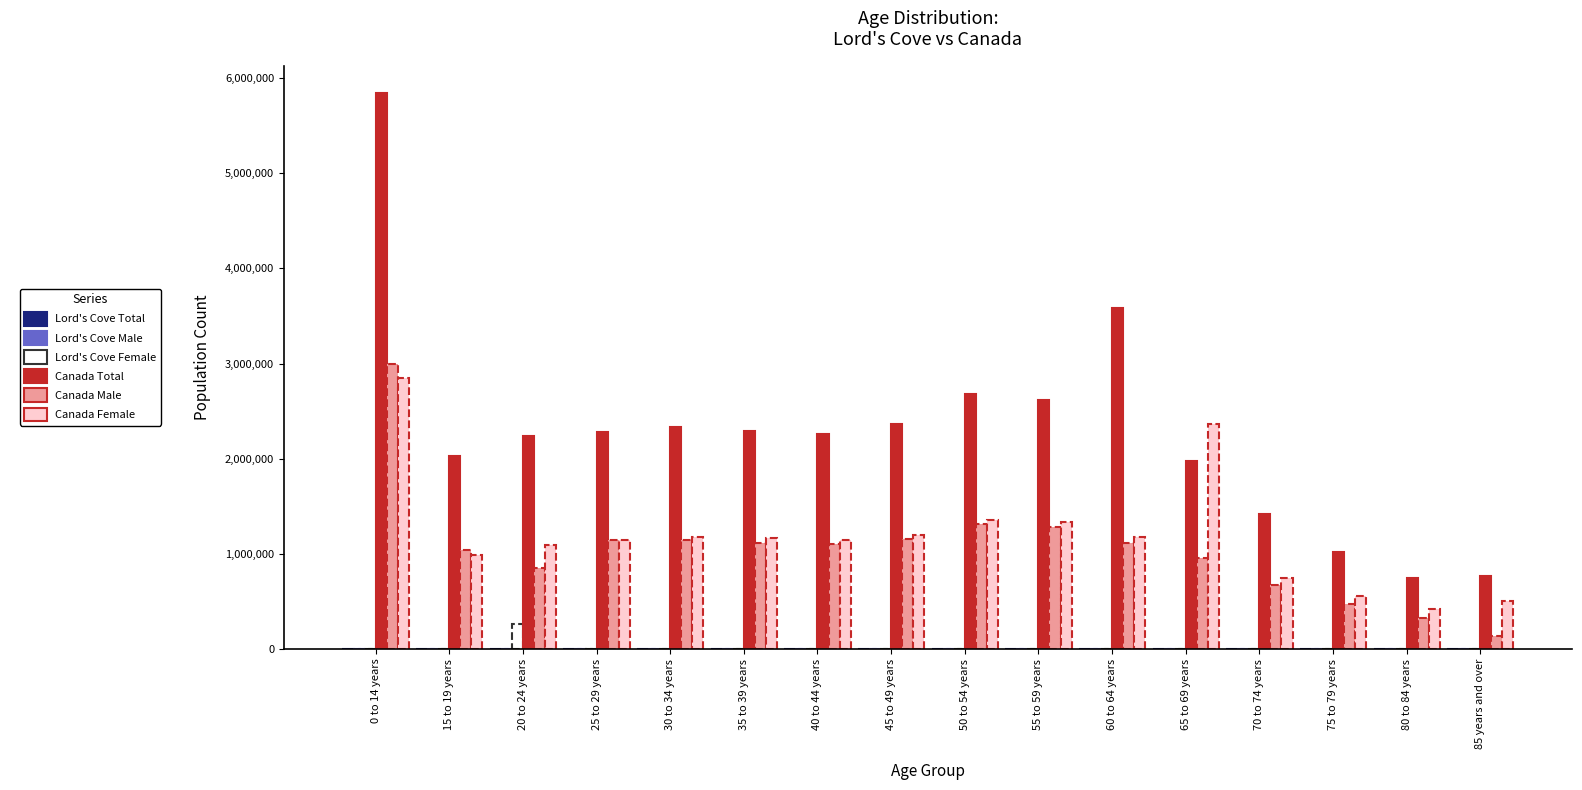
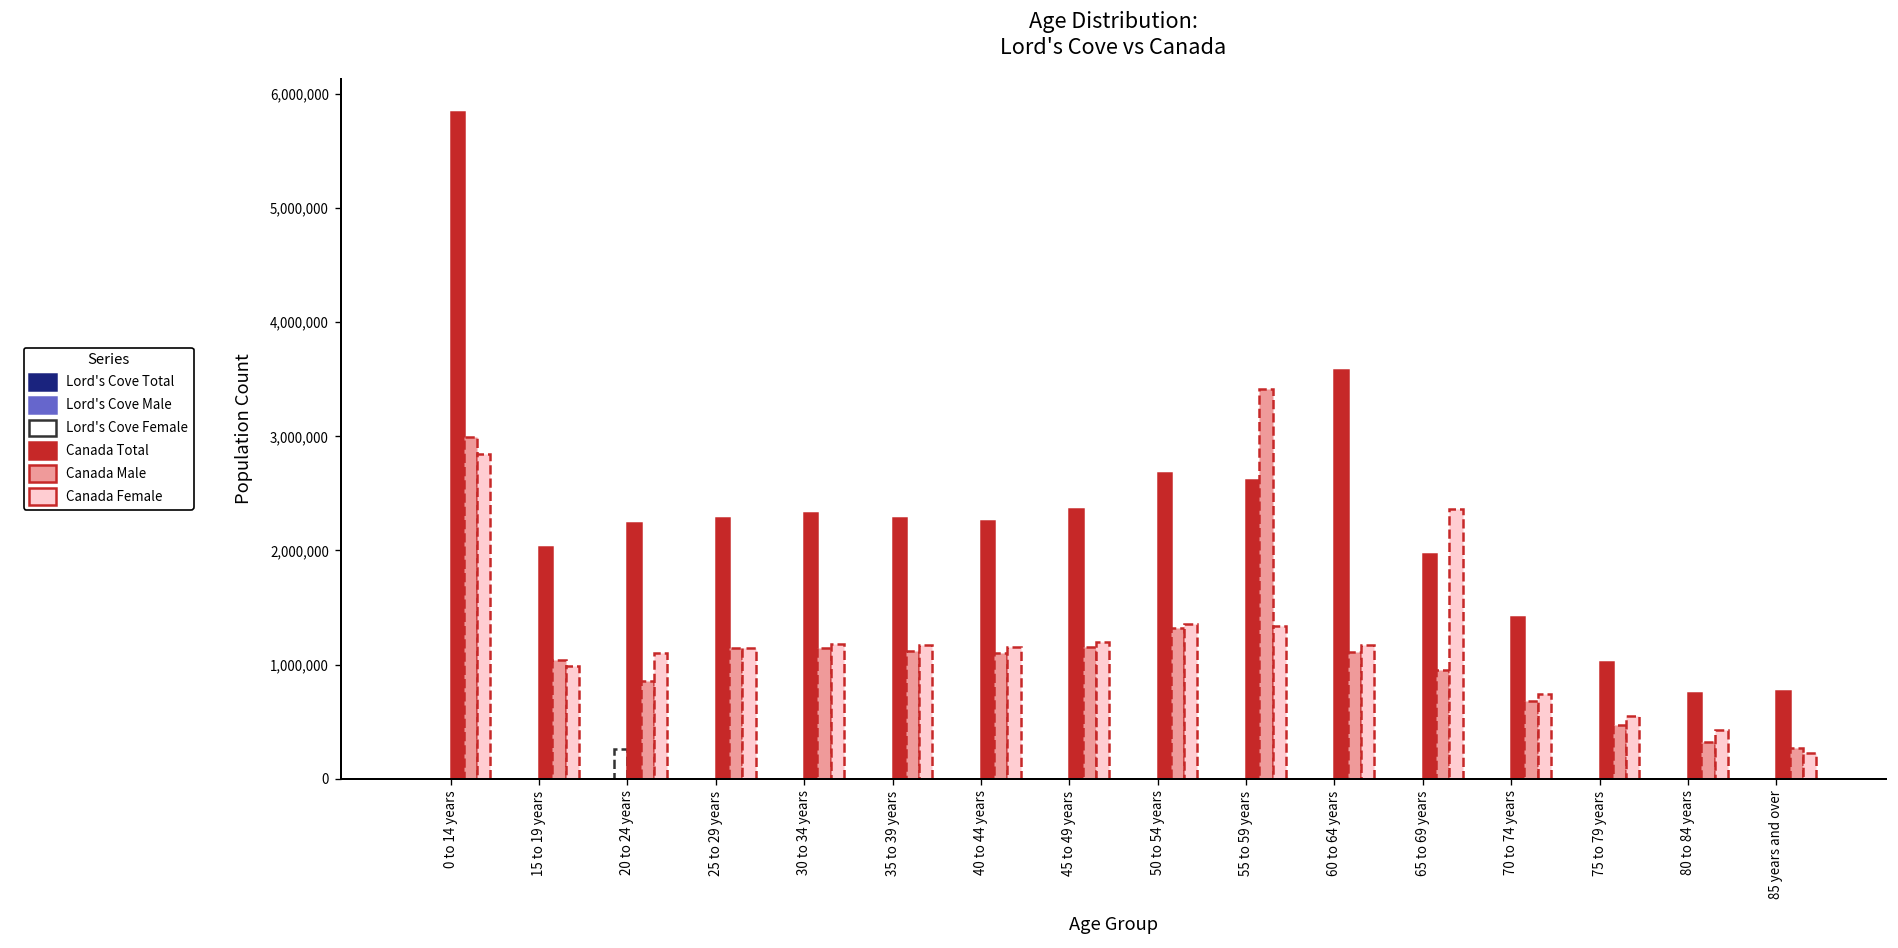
Canada Male, 55 to 59 years: 1,300,000 -> 3,400,000
Canada Male, 85 years and over: 100,000 -> 300,000
Canada Female, 85 years and over: 500,000 -> 200,000
